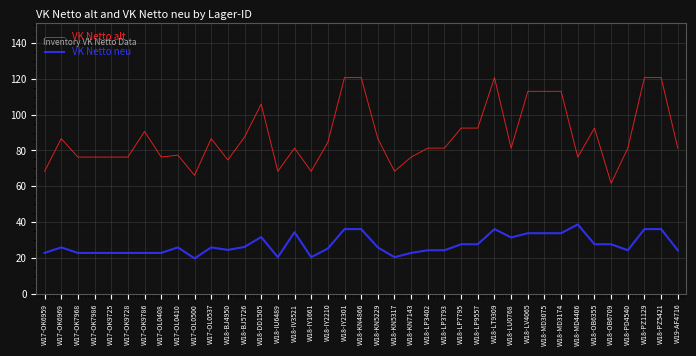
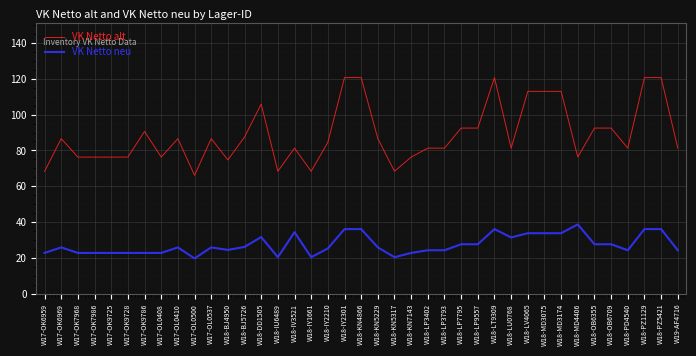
VK Netto alt, W17-OL0410: 77 -> 87
VK Netto alt, W18-OB6709: 62 -> 92
